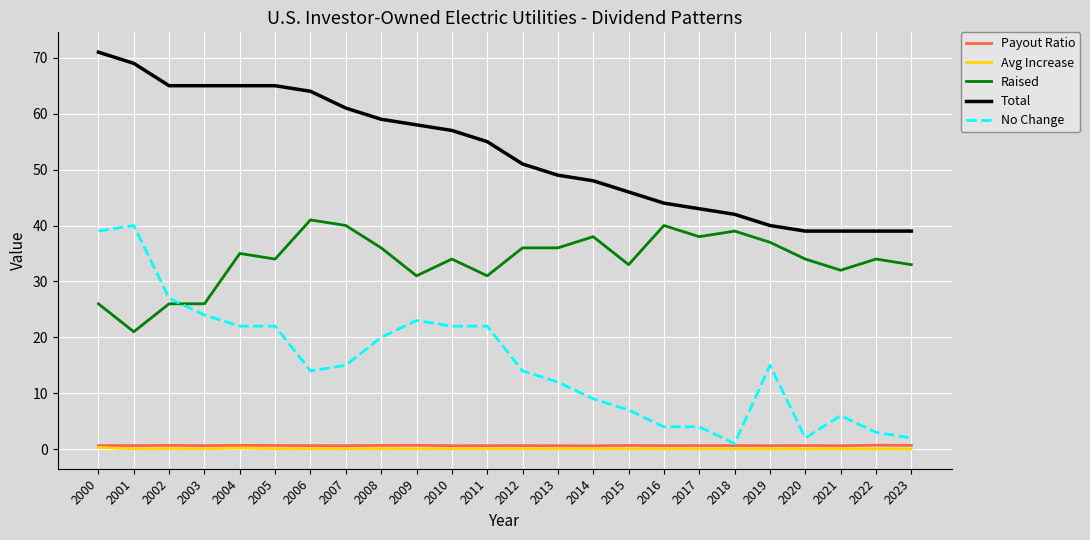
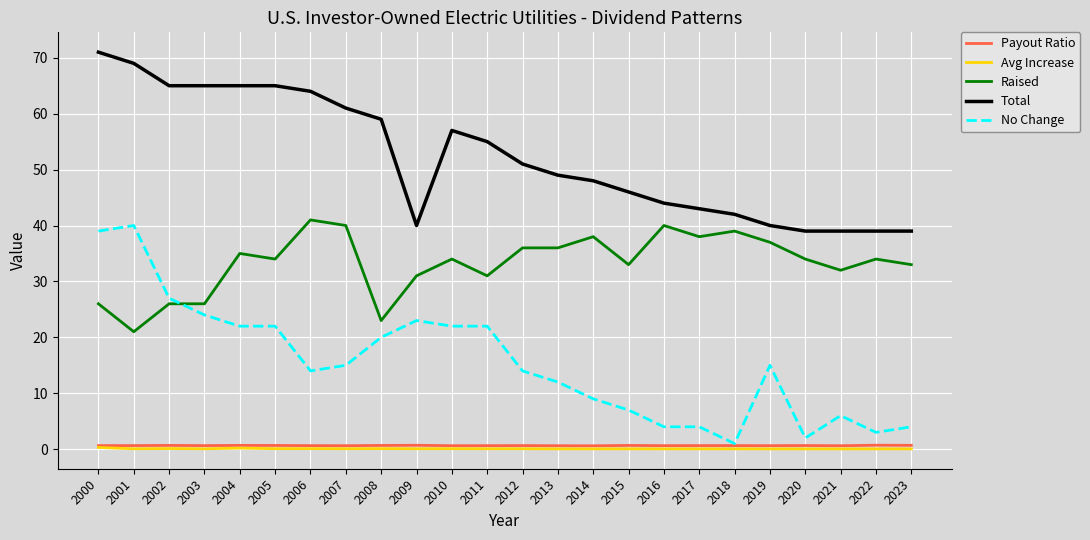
Raised, 2008: 36 -> 23
Total, 2009: 58 -> 40
No Change, 2023: 2 -> 4
